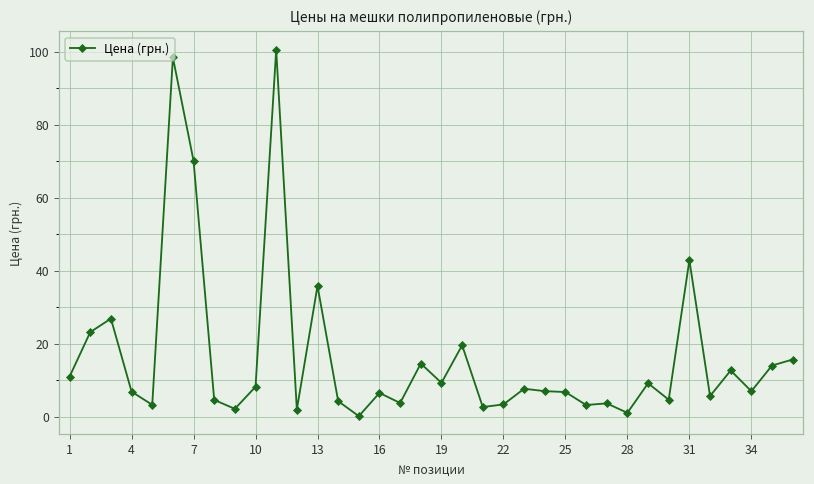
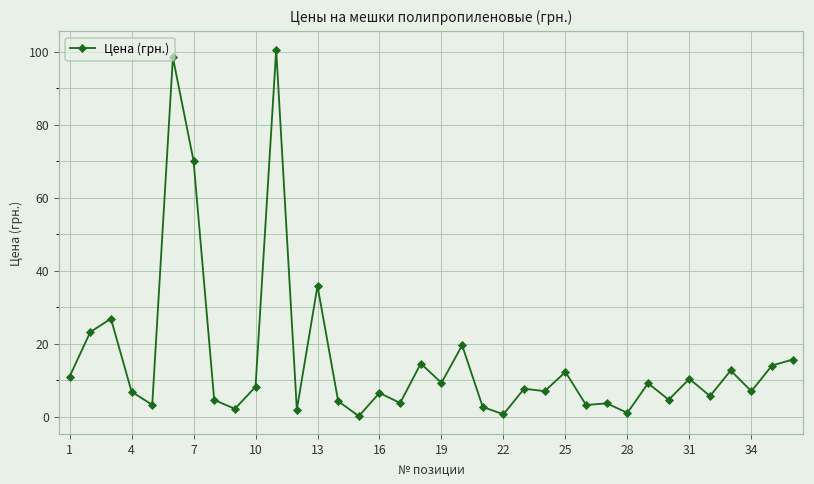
22: 3 -> 1
25: 7 -> 12
31: 43 -> 10
